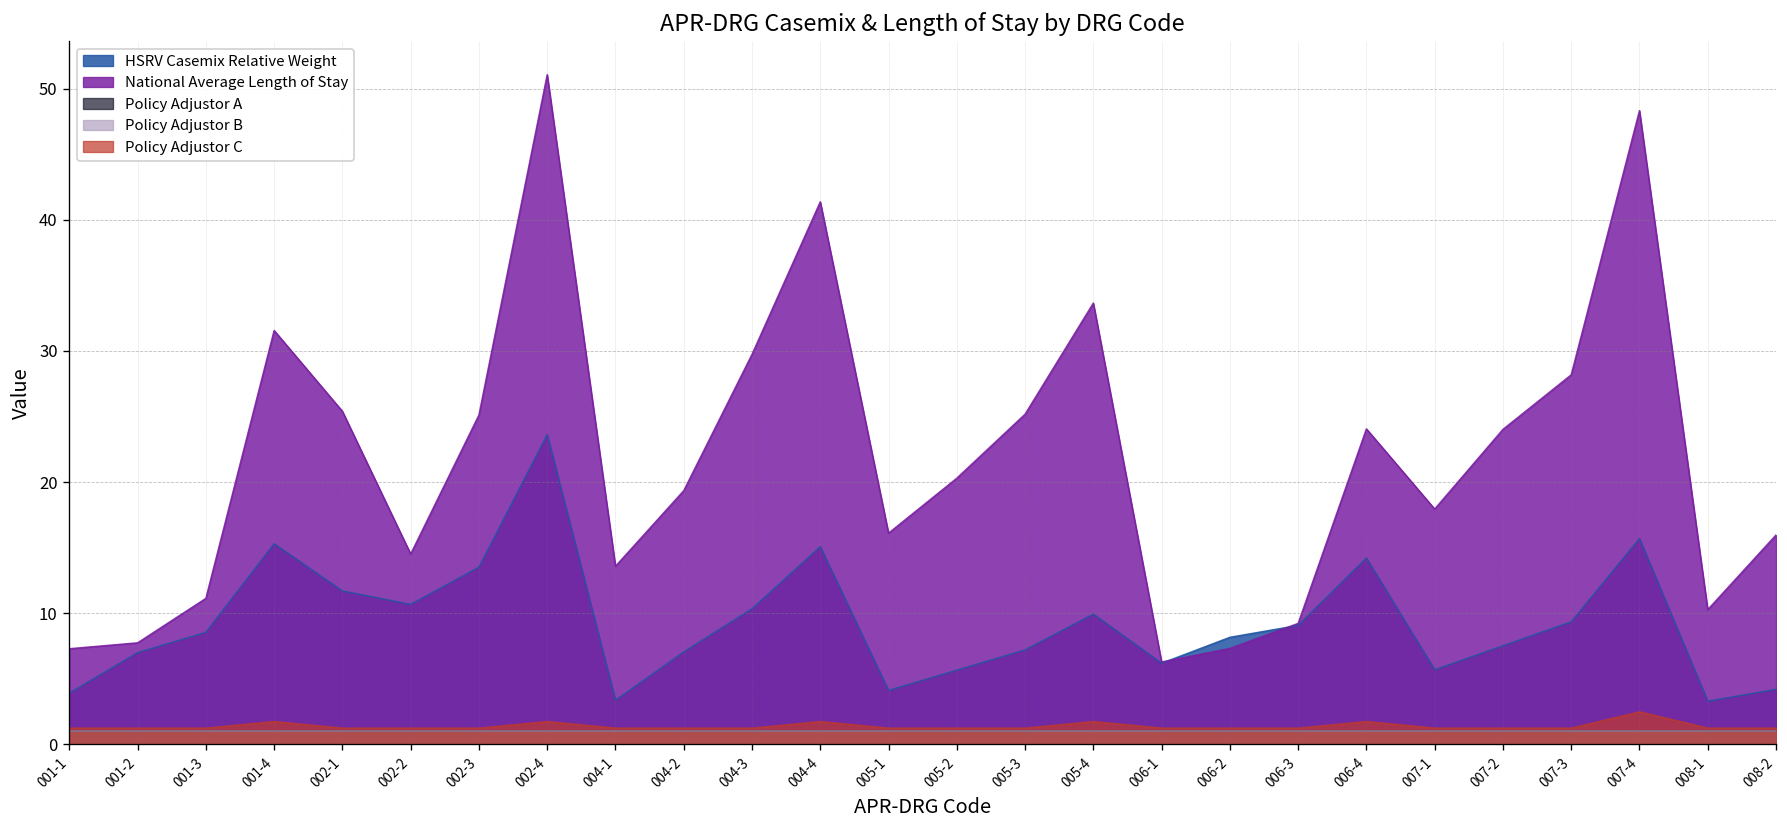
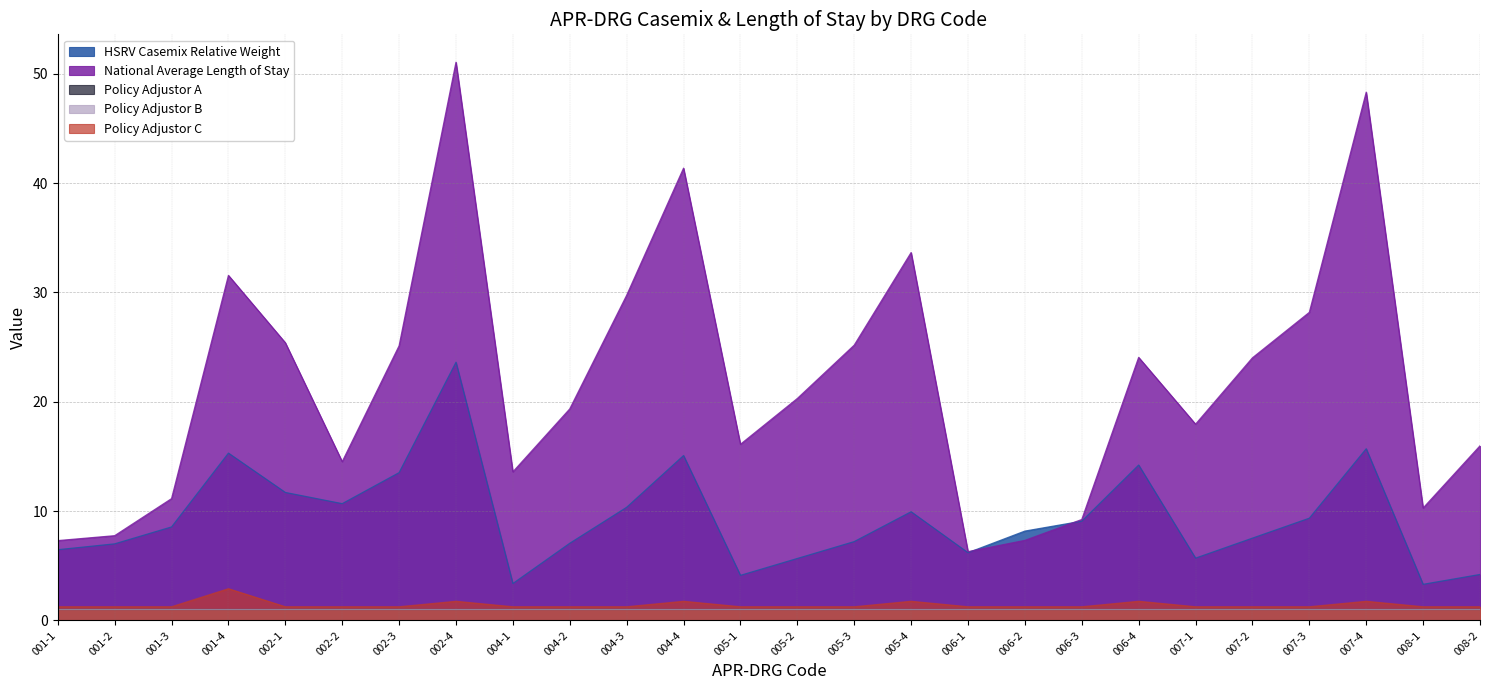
HSRV Casemix Relative Weight, 001-1: 3.9 -> 6.5
Policy Adjustor C, 001-4: 1.8 -> 2.9
Policy Adjustor C, 007-4: 2.5 -> 1.8
